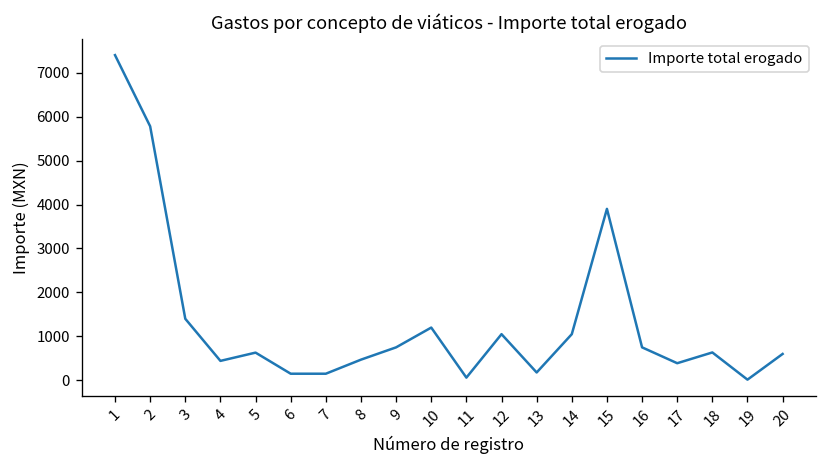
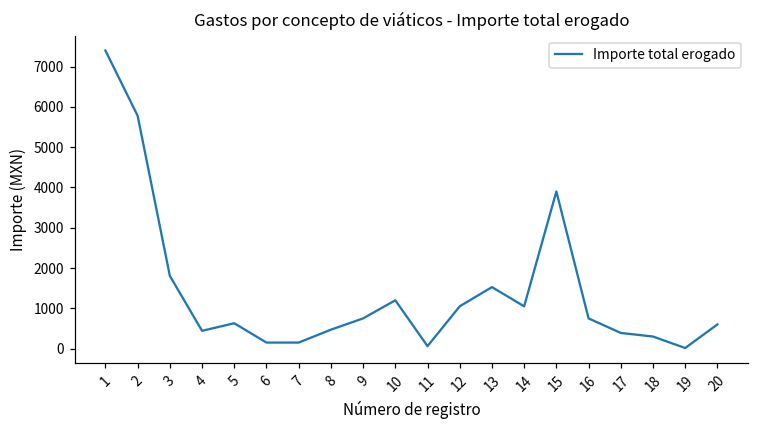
3: 1400 -> 1800
13: 200 -> 1500
18: 600 -> 300
